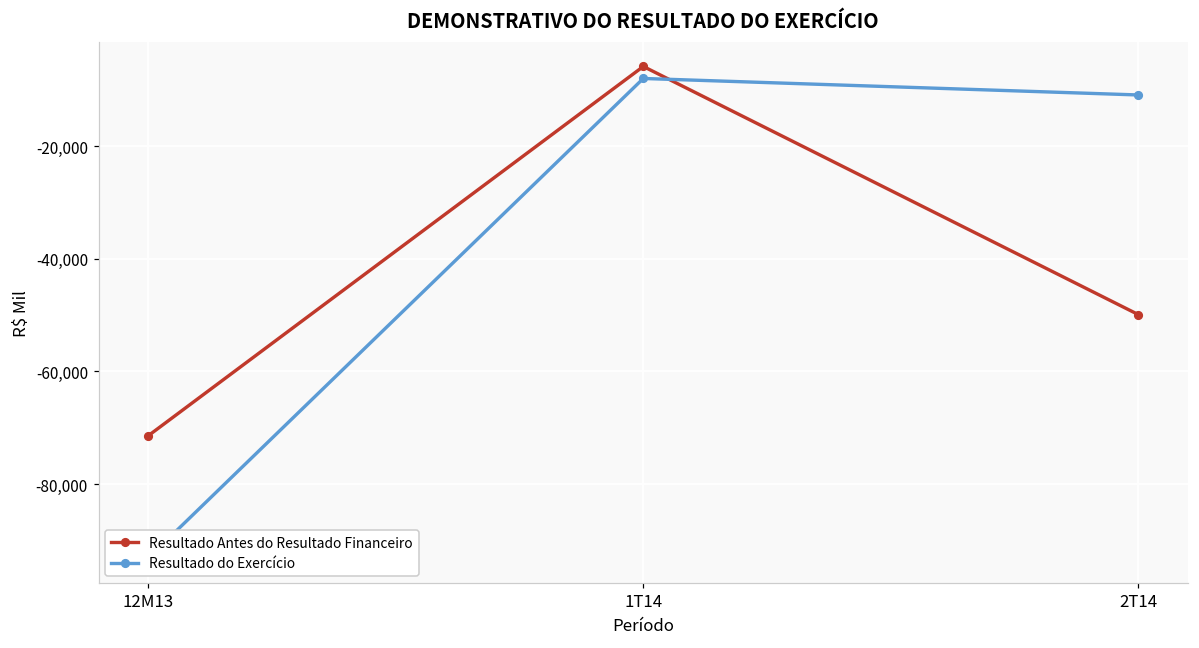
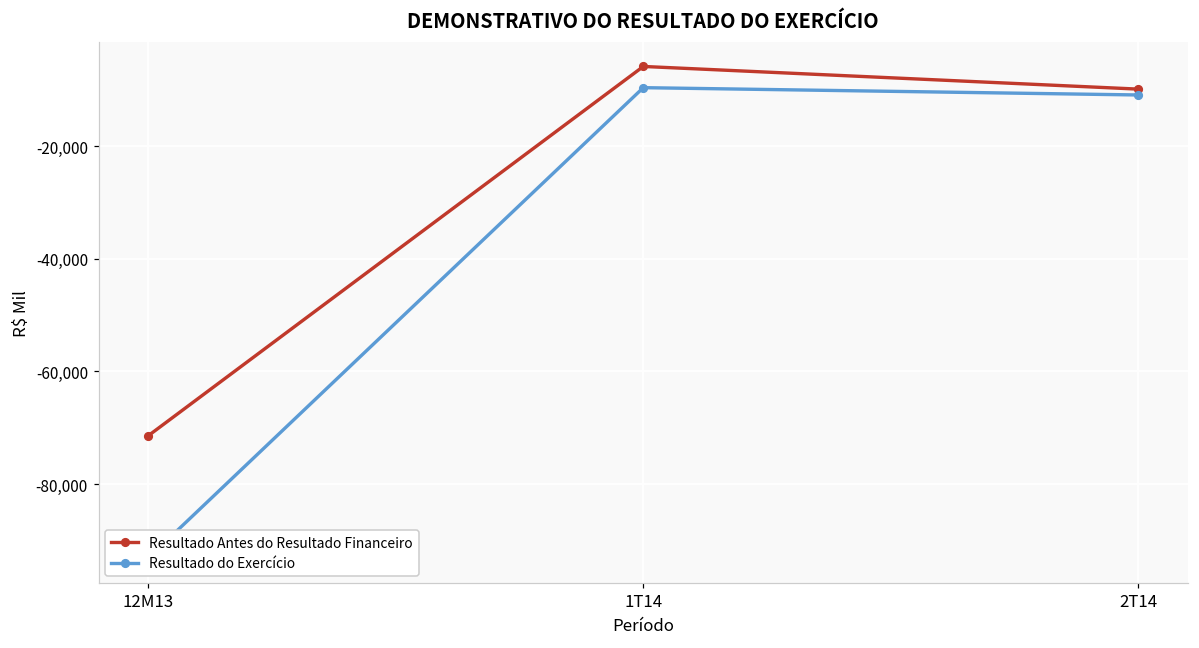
Resultado do Exercício, 1T14: -8,000 -> -10,000
Resultado Antes do Resultado Financeiro, 2T14: -50,000 -> -10,000
